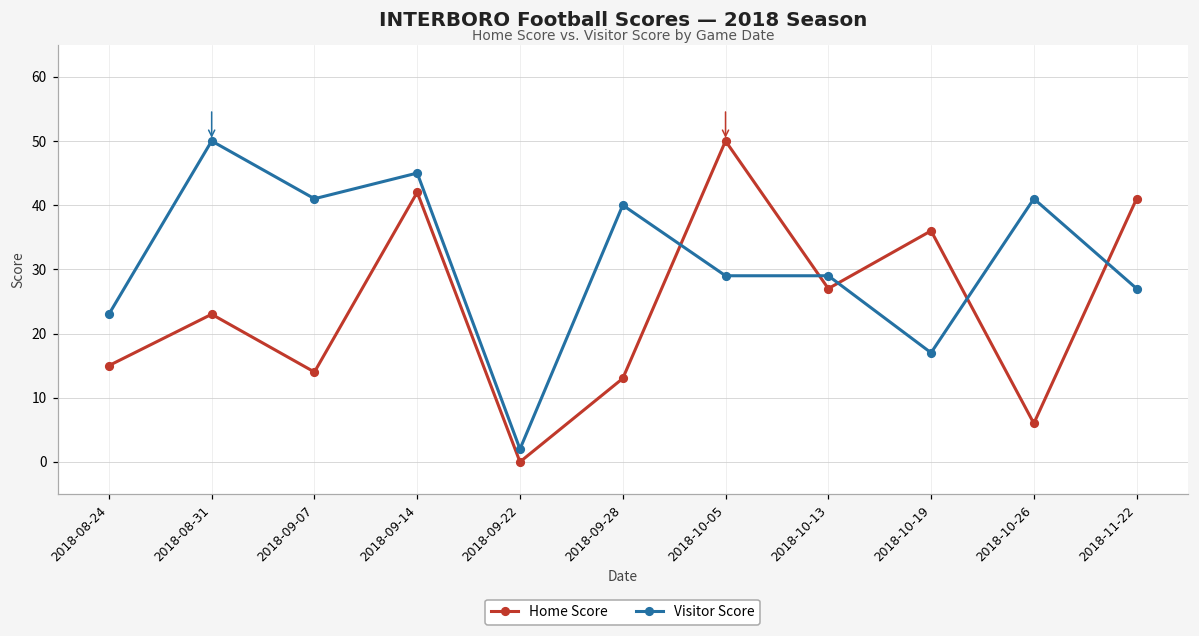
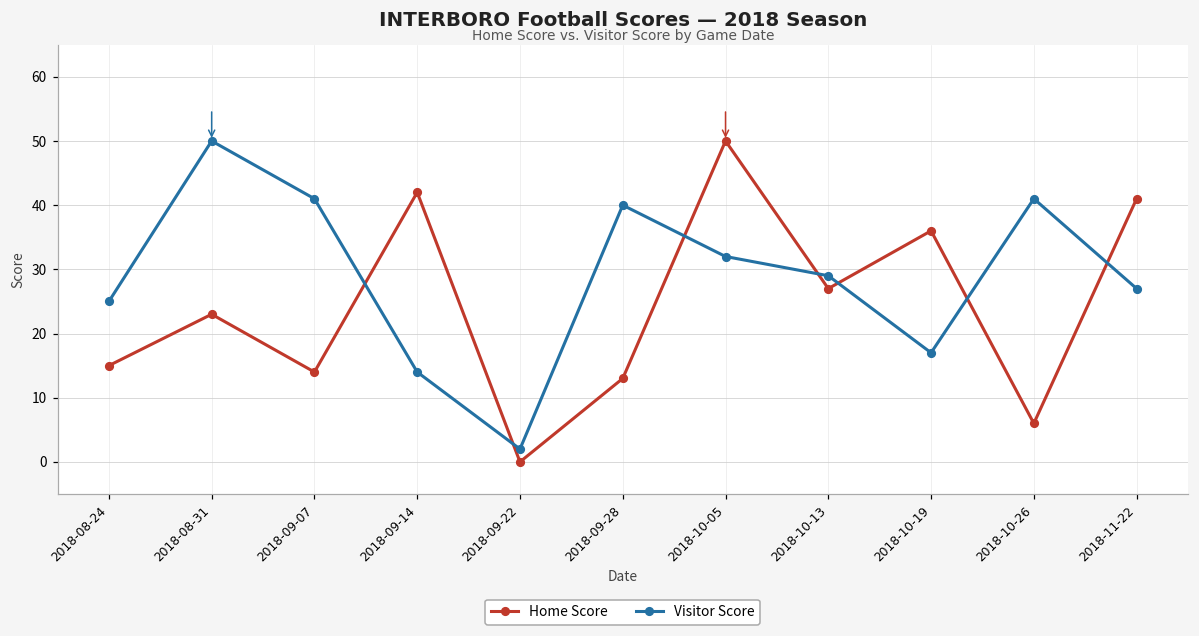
Visitor Score, 2018-08-24: 23 -> 25
Visitor Score, 2018-09-14: 45 -> 14
Visitor Score, 2018-10-05: 29 -> 32
